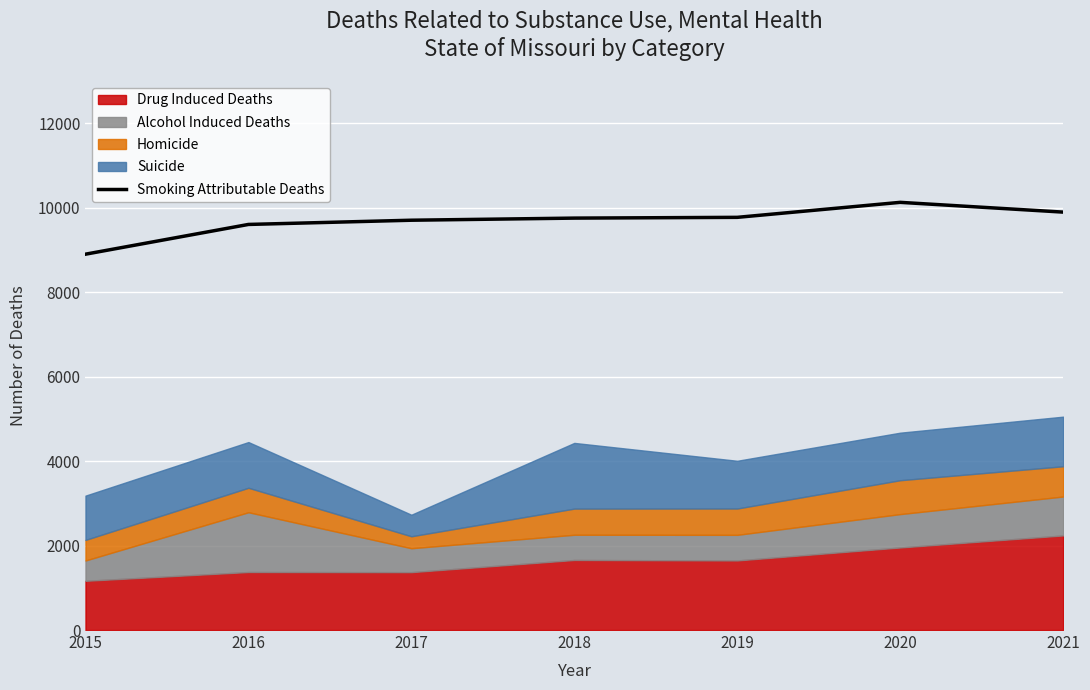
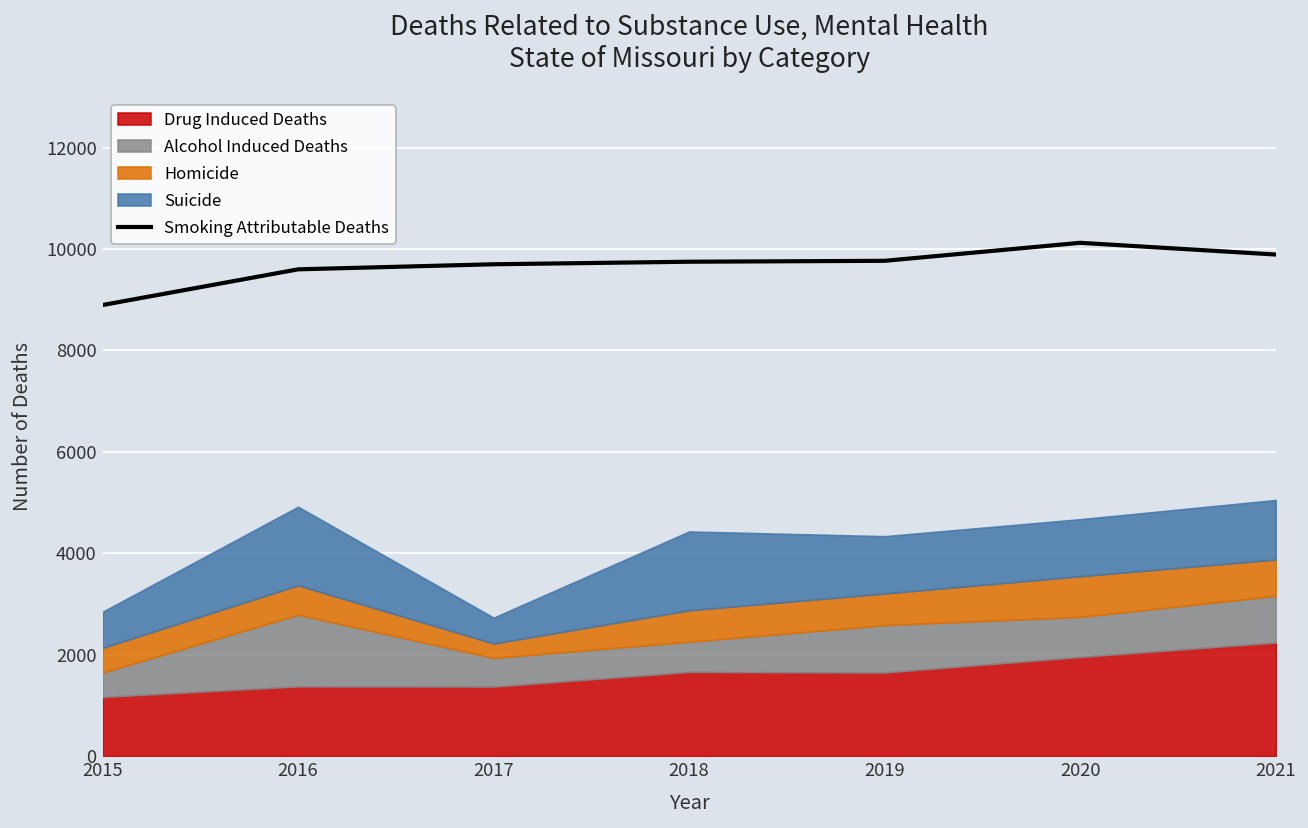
Suicide, 2015: 1000 -> 700
Suicide, 2016: 1100 -> 1600
Alcohol Induced Deaths, 2019: 600 -> 900
